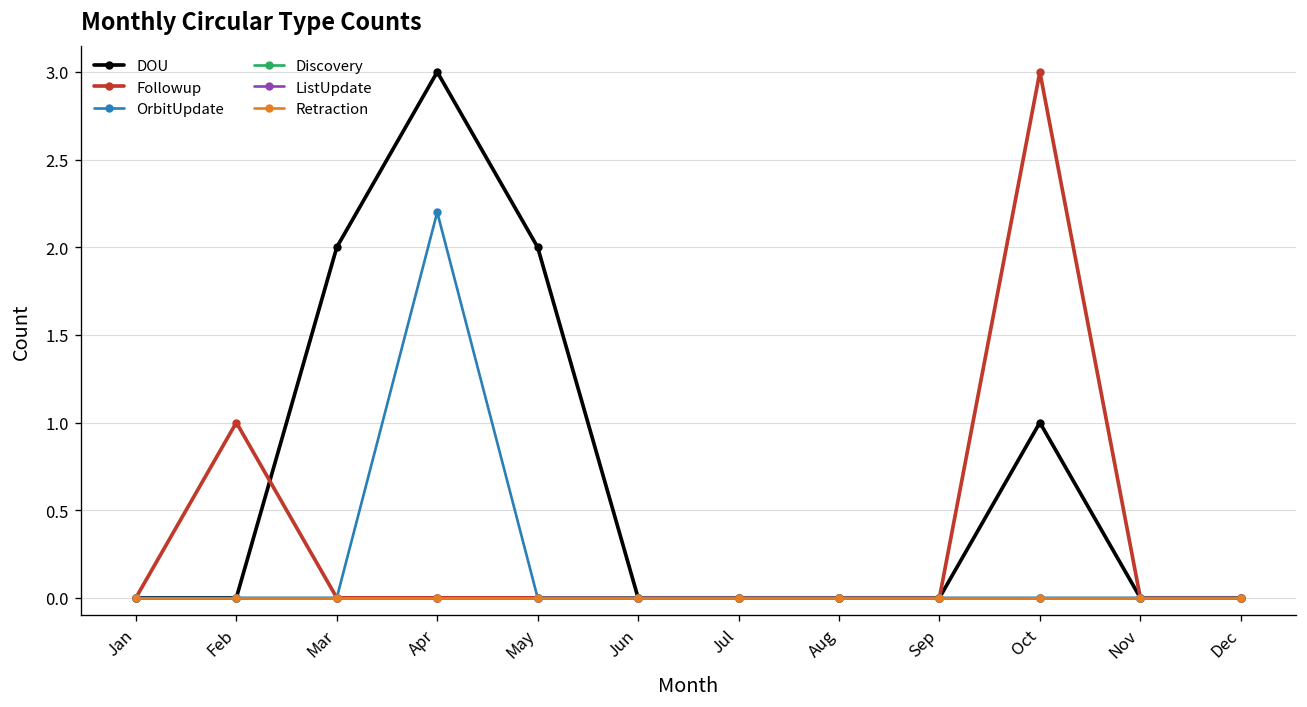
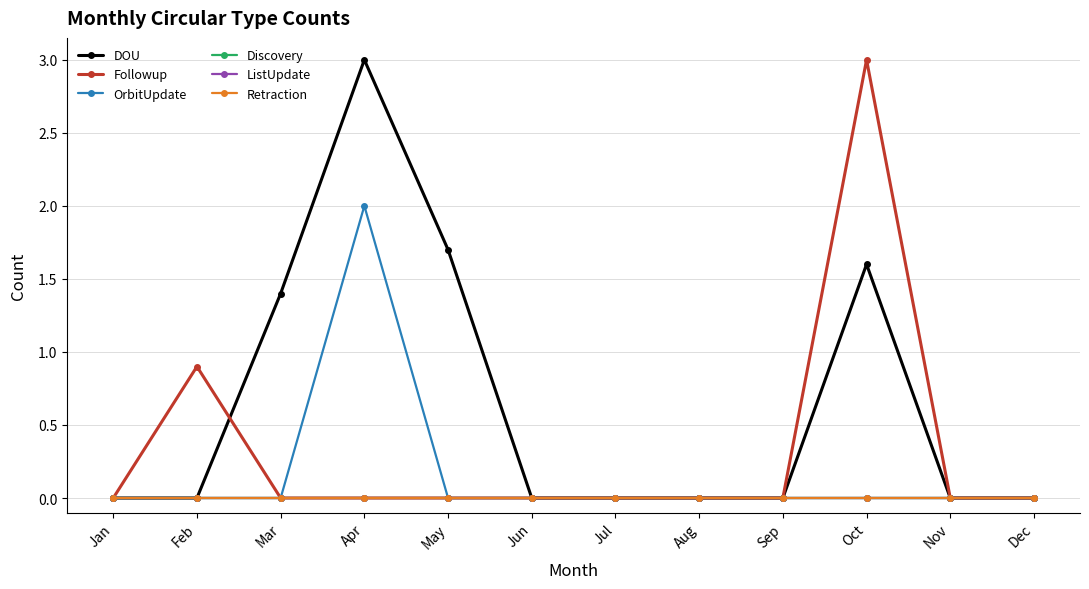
Followup, Feb: 1.0 -> 0.9
DOU, Mar: 2.0 -> 1.4
OrbitUpdate, Apr: 2.2 -> 2.0
DOU, May: 2.0 -> 1.7
DOU, Oct: 1.0 -> 1.6
